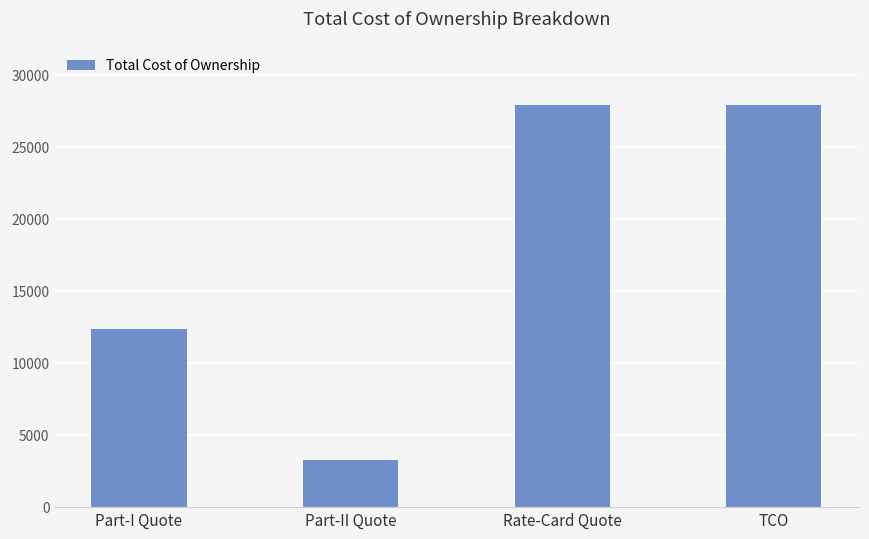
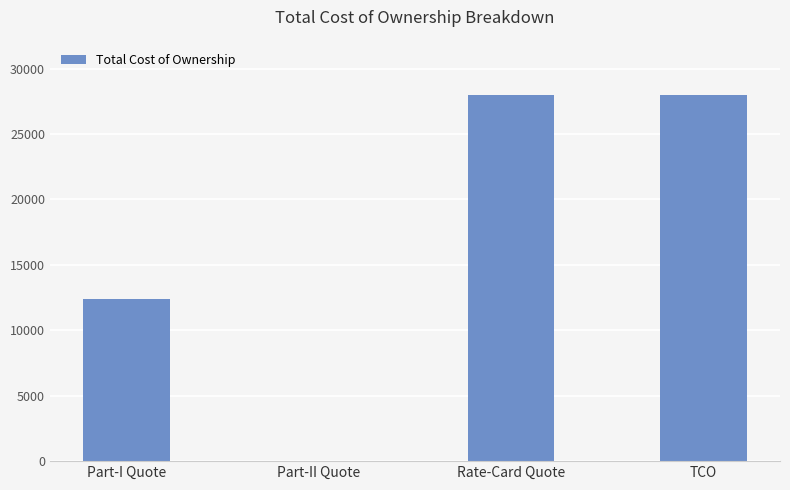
Part-II Quote: 3300 -> 0
